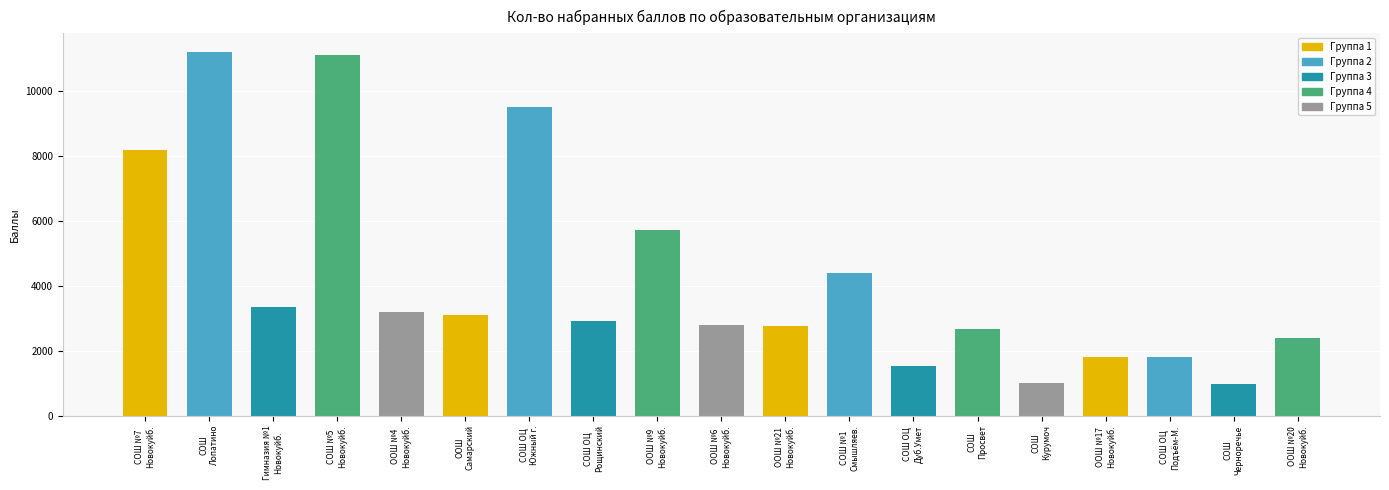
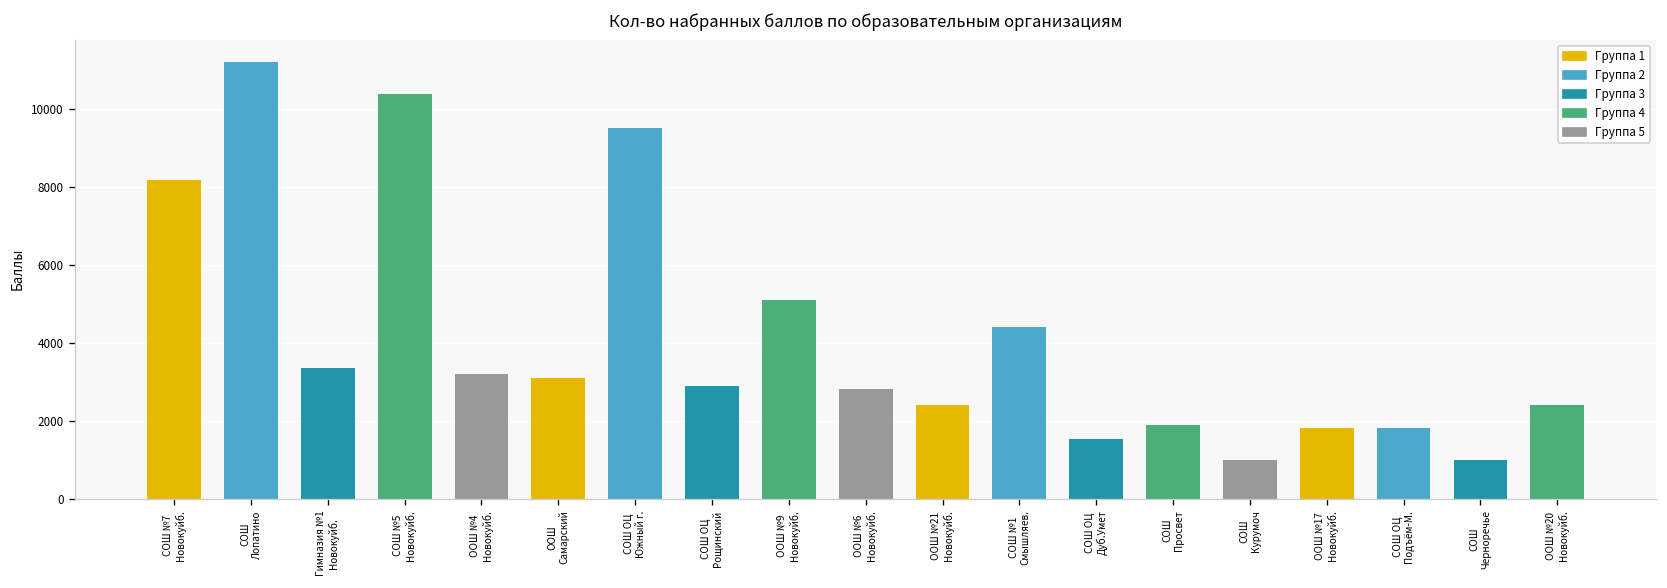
СОШ №5 Новокуйб.: 11100 -> 10400
ООШ №9 Новокуйб.: 5700 -> 5100
ООШ №21 Новокуйб.: 2800 -> 2400
СОШ Просвет: 2700 -> 1900
